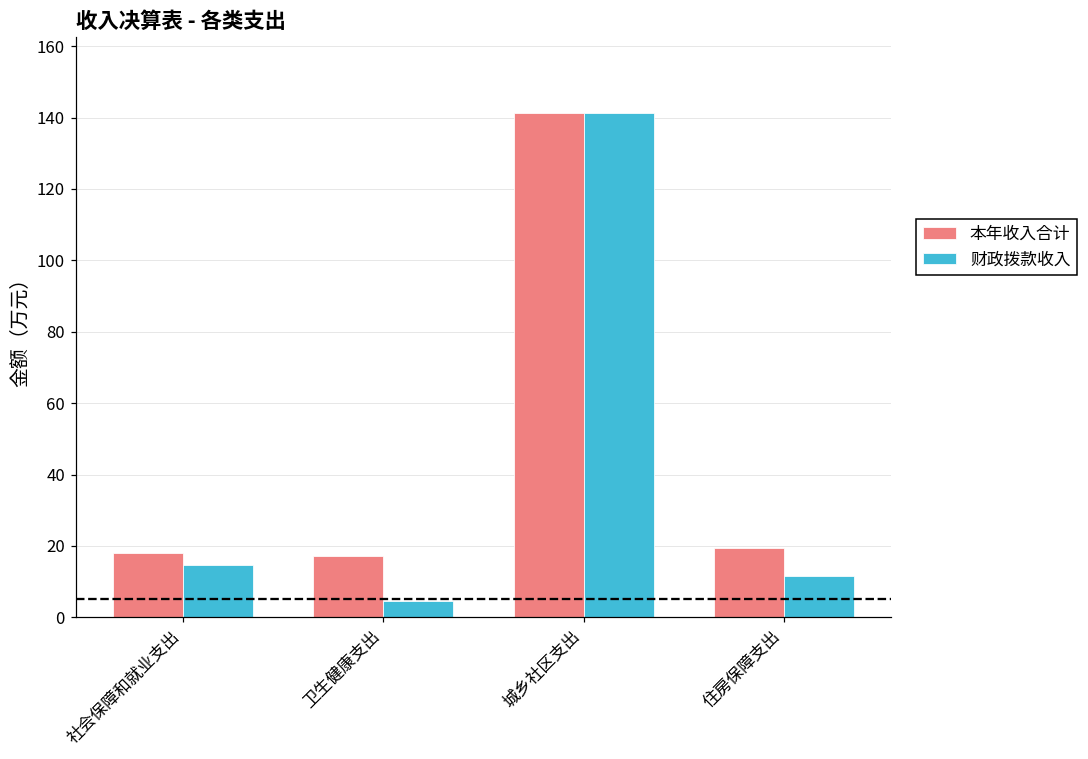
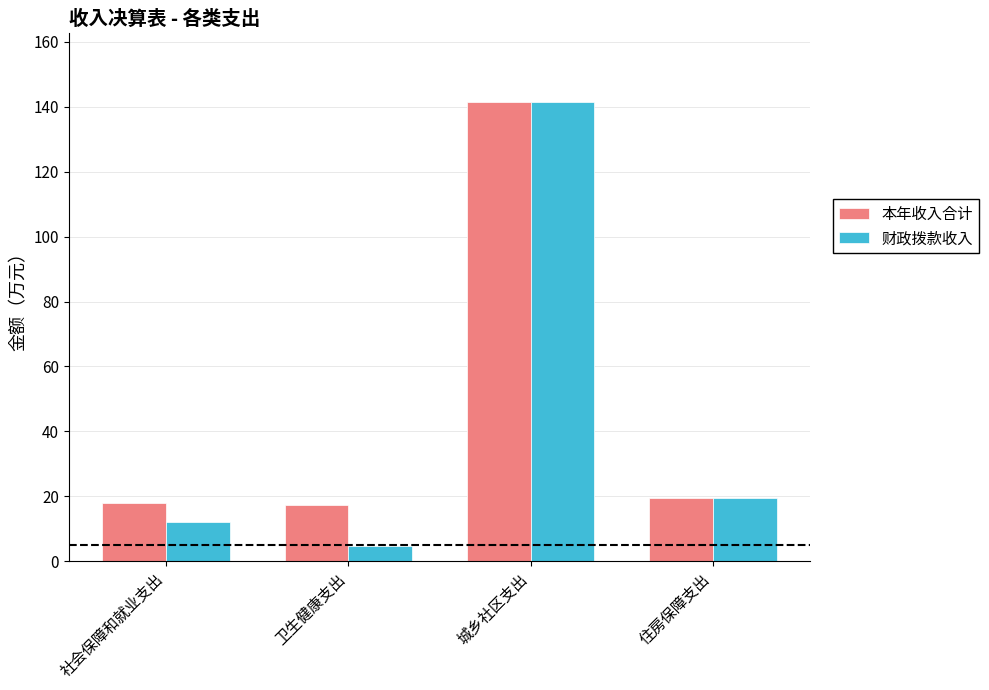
财政拨款收入, 社会保障和就业支出: 15 -> 12
财政拨款收入, 住房保障支出: 12 -> 19
